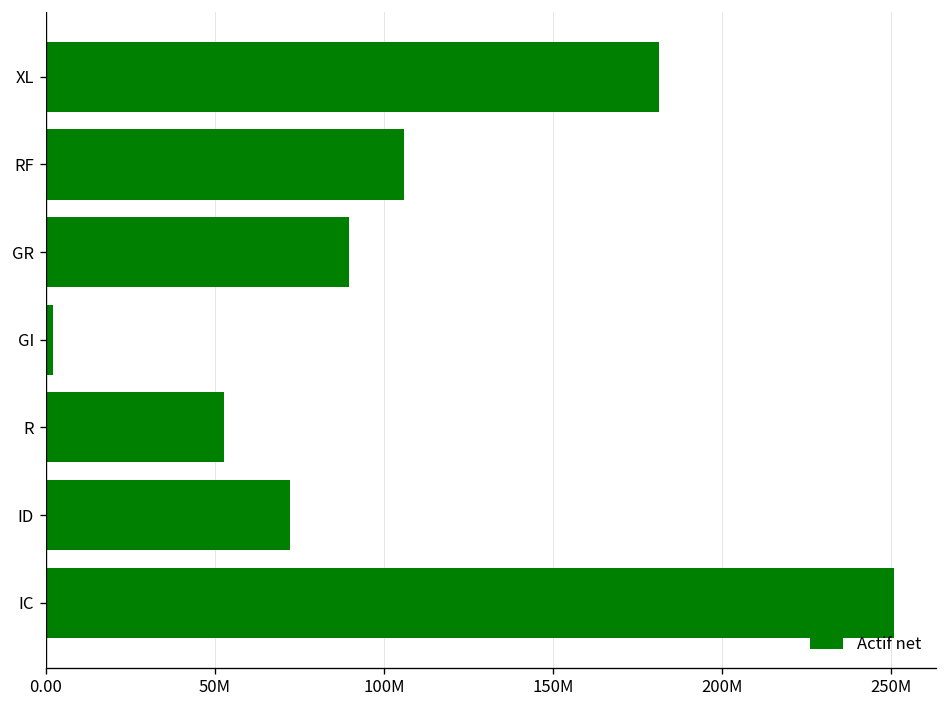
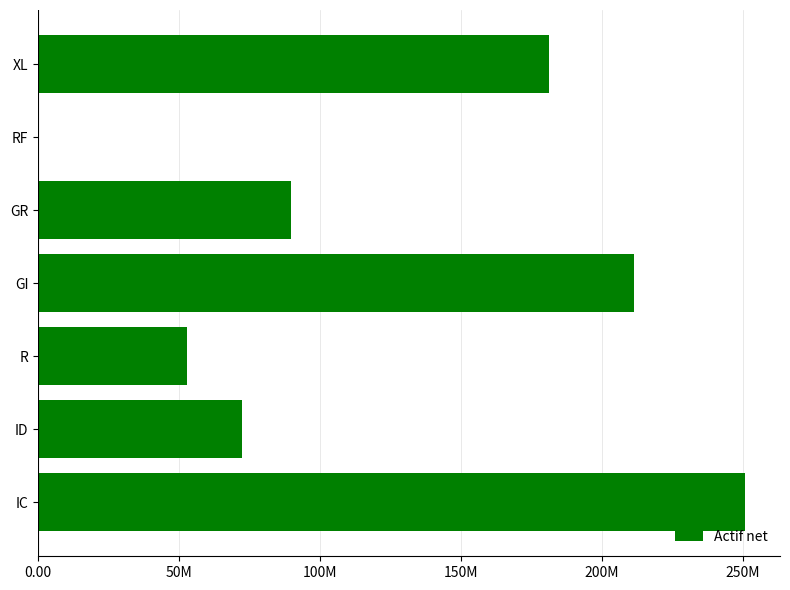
RF: 106000000 -> 0
GI: 2000000 -> 211000000
